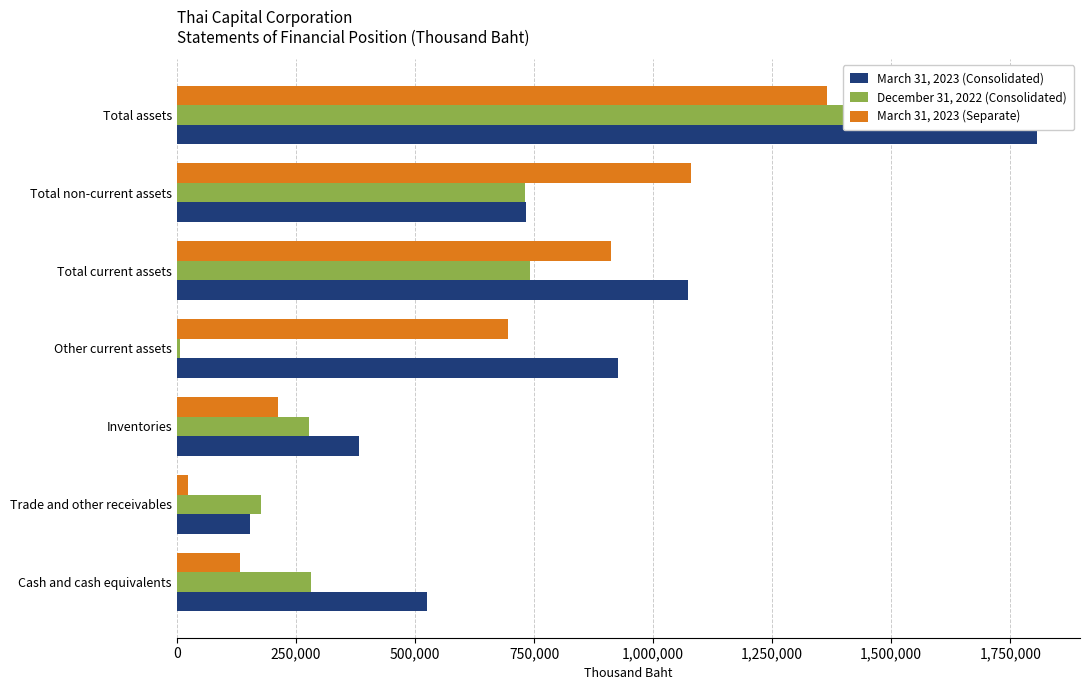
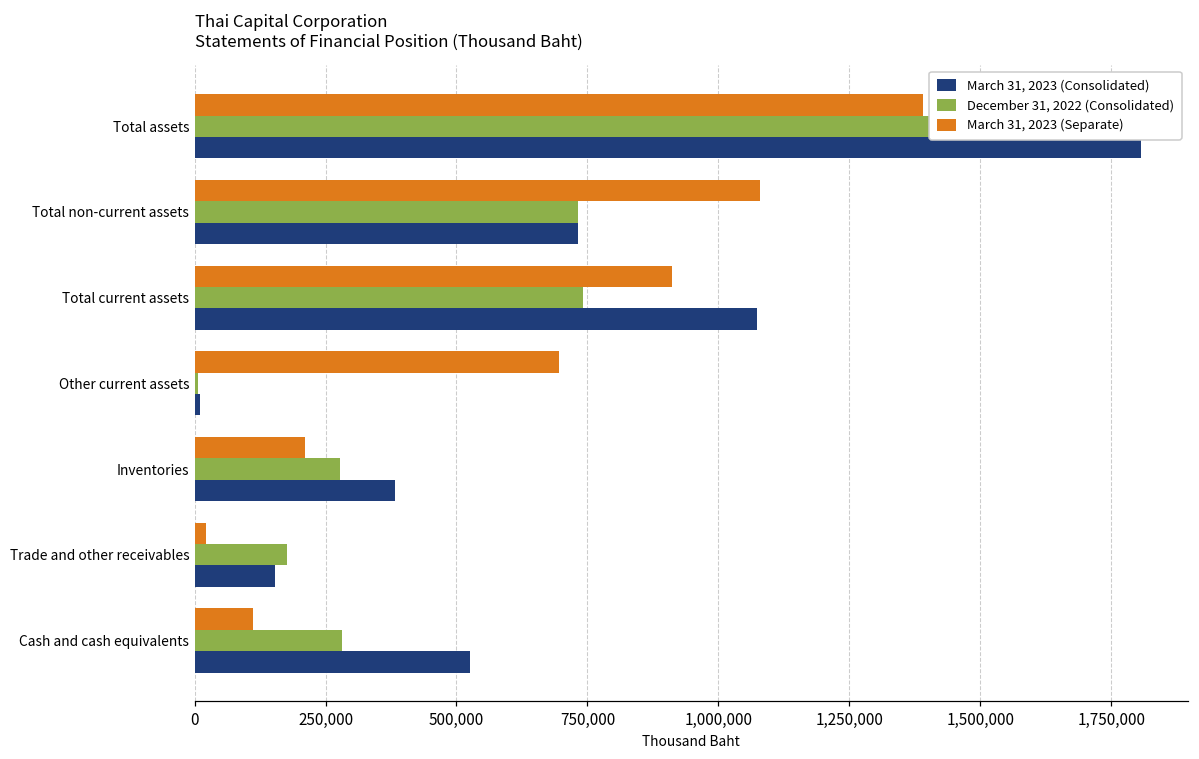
March 31, 2023 (Separate), Total assets: 1,360,000 -> 1,390,000
March 31, 2023 (Consolidated), Other current assets: 930,000 -> 10,000
March 31, 2023 (Separate), Cash and cash equivalents: 130,000 -> 110,000
